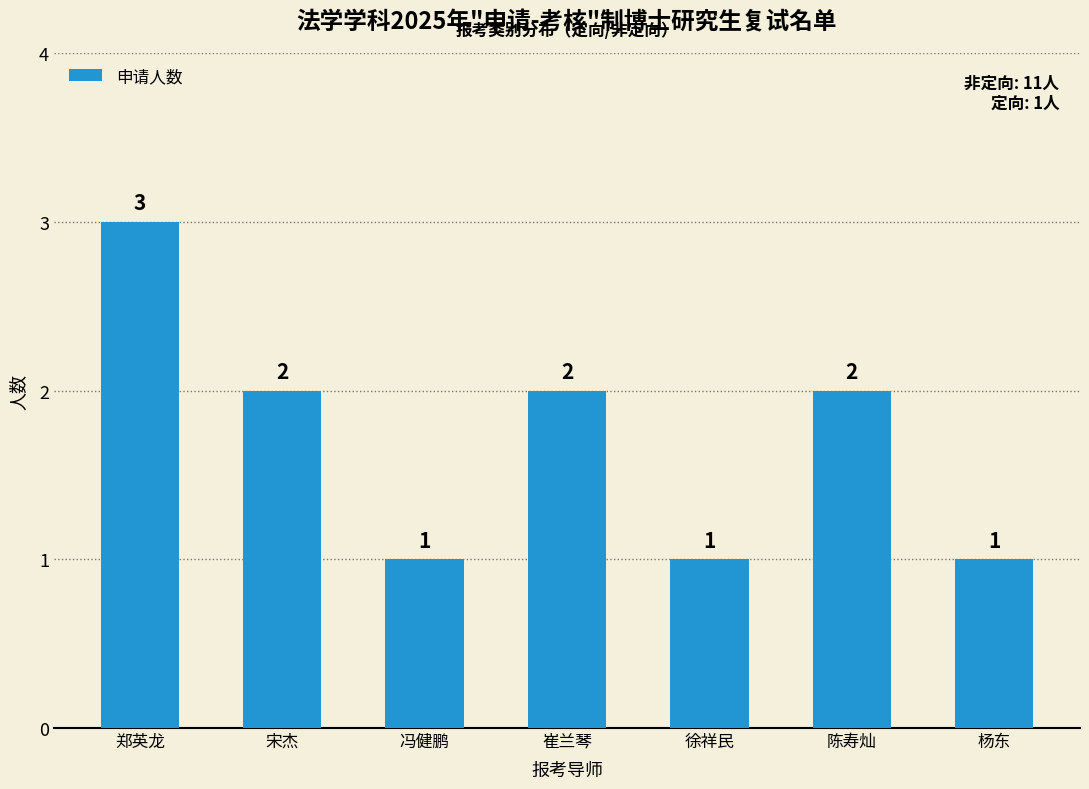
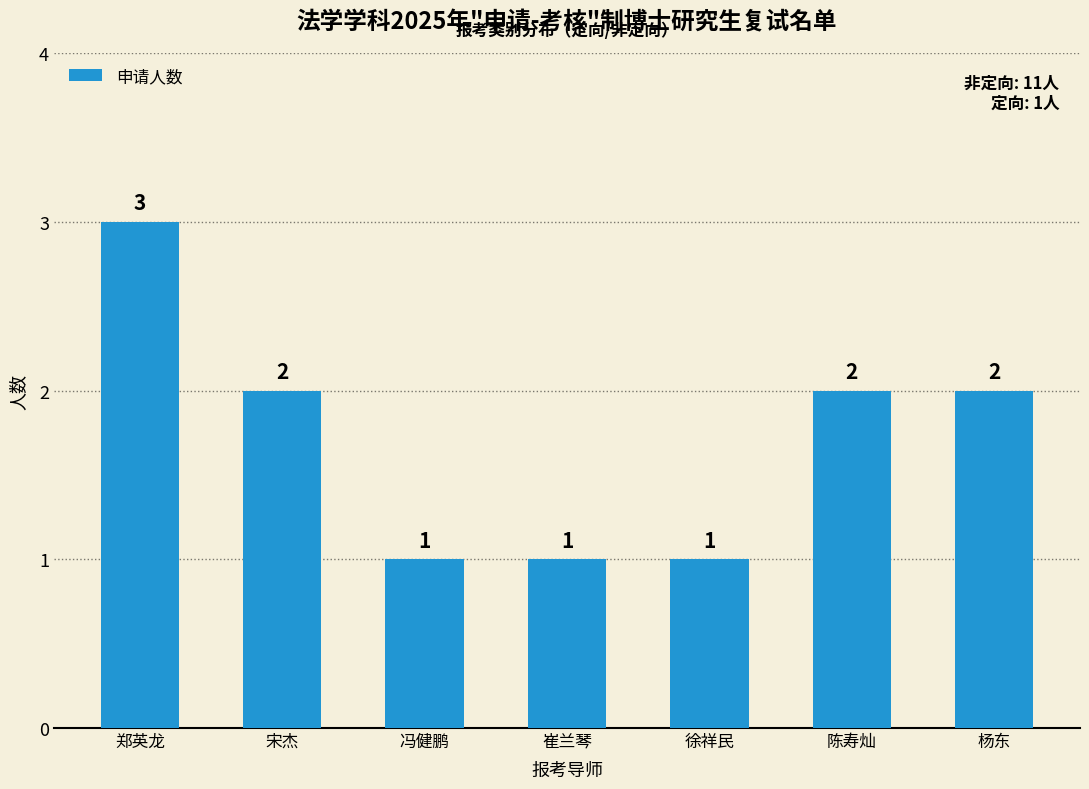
崔兰琴: 2 -> 1
杨东: 1 -> 2
